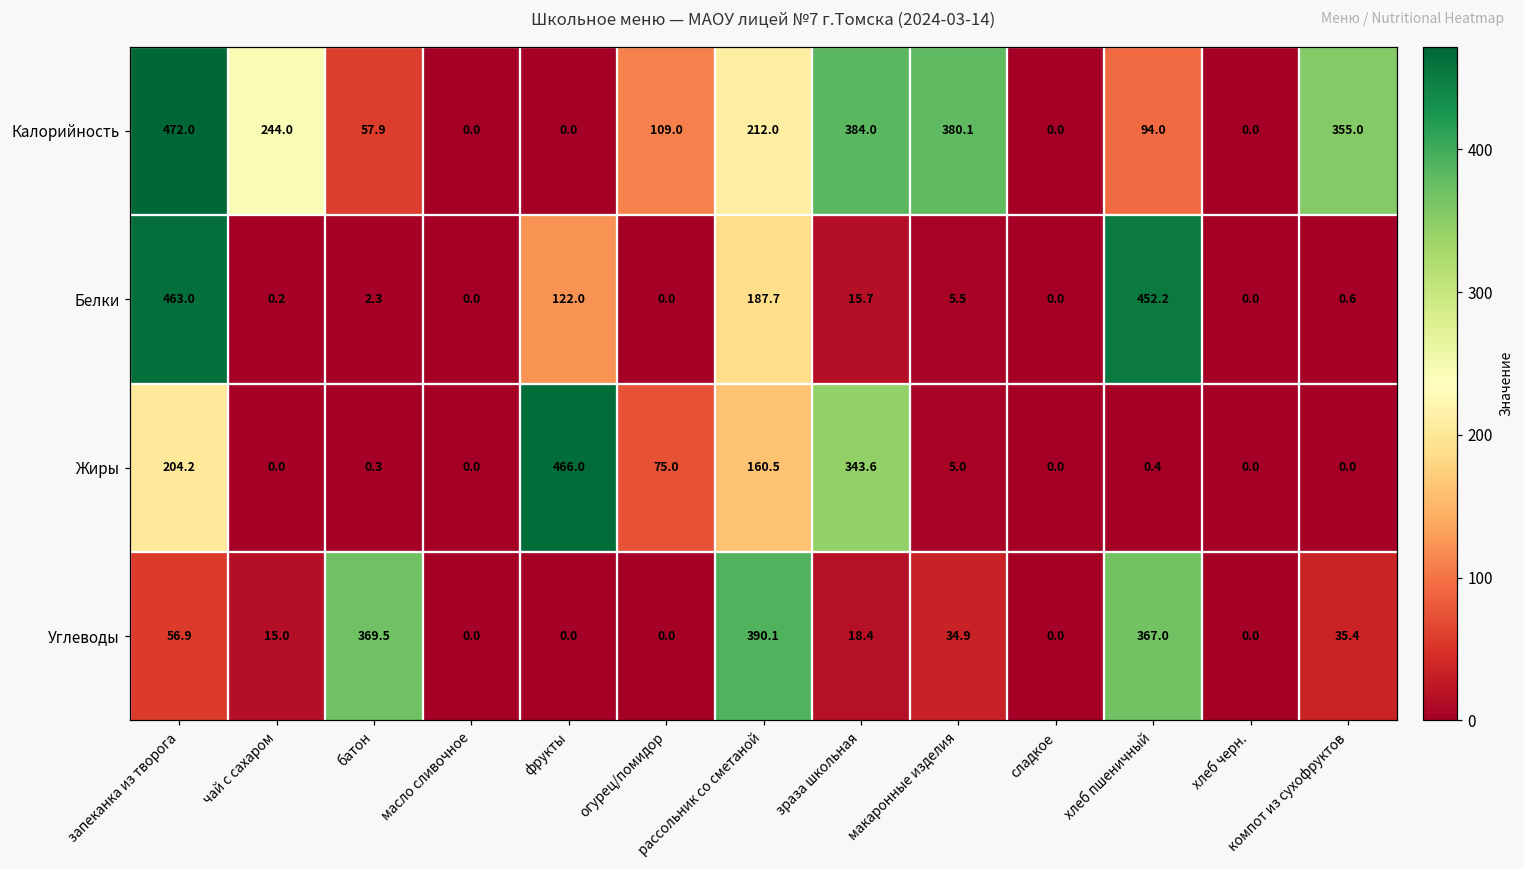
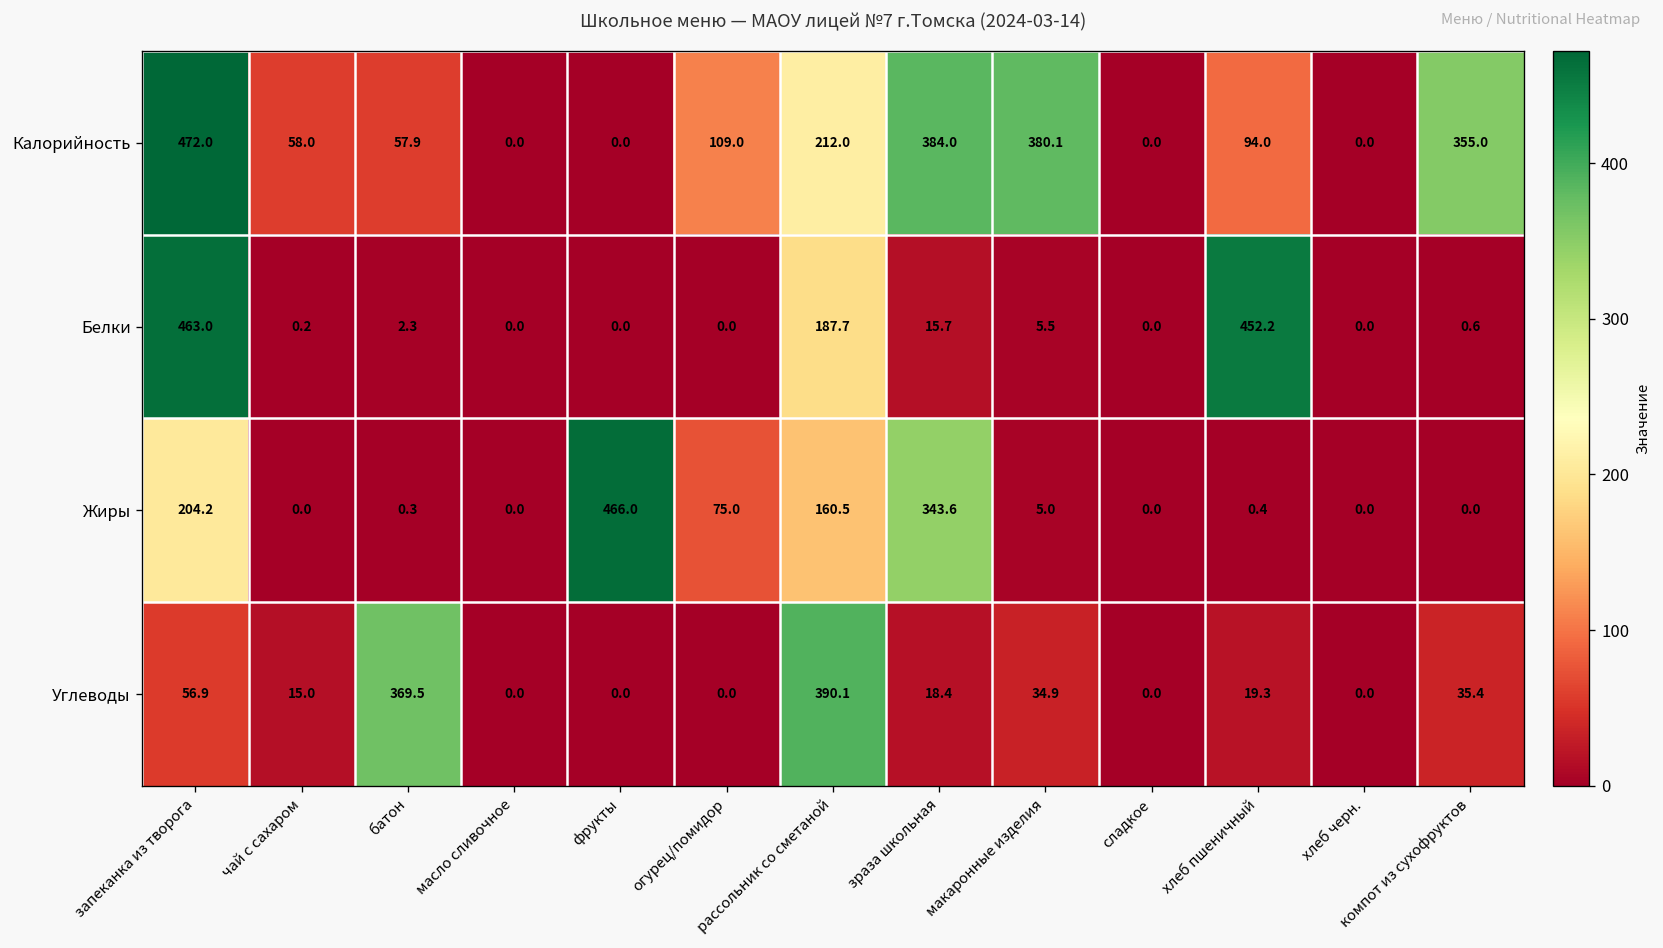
Калорийность, чай с сахаром: 244.0 -> 58.0
Белки, фрукты: 122.0 -> 0.0
Углеводы, хлеб пшеничный: 367.0 -> 19.3
